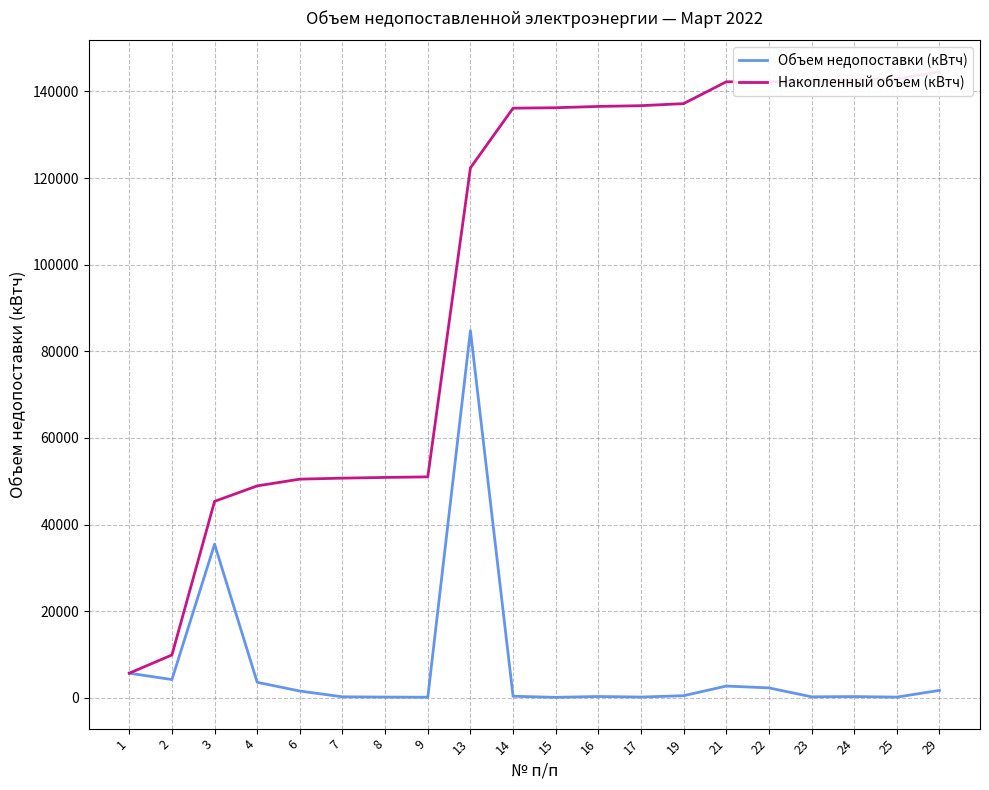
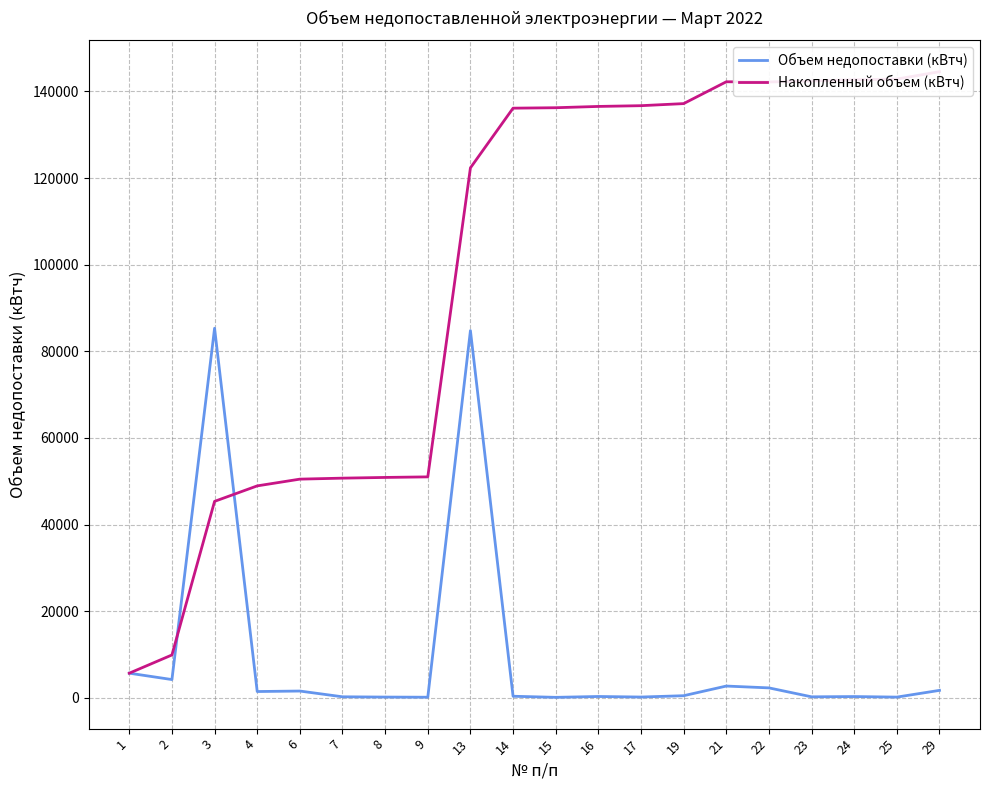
Объем недопоставки (кВтч), 3: 35000 -> 85000
Объем недопоставки (кВтч), 4: 4000 -> 1000
